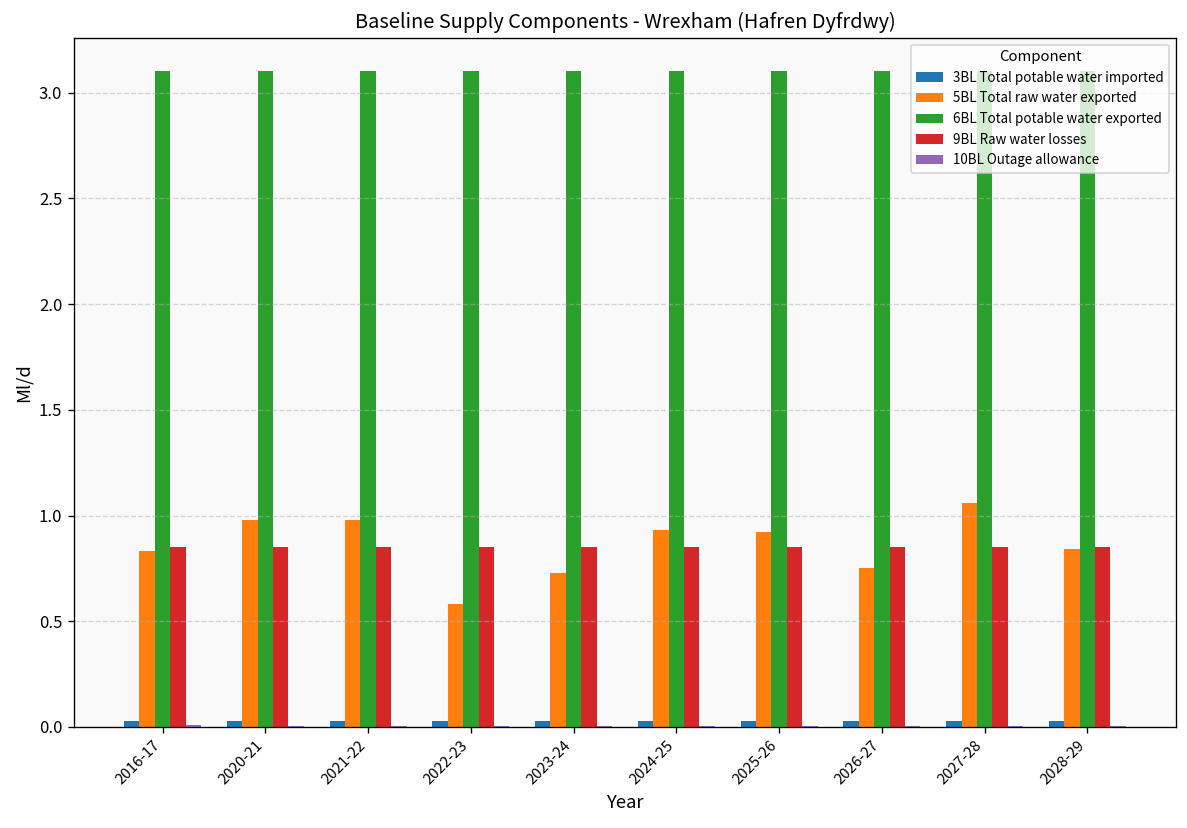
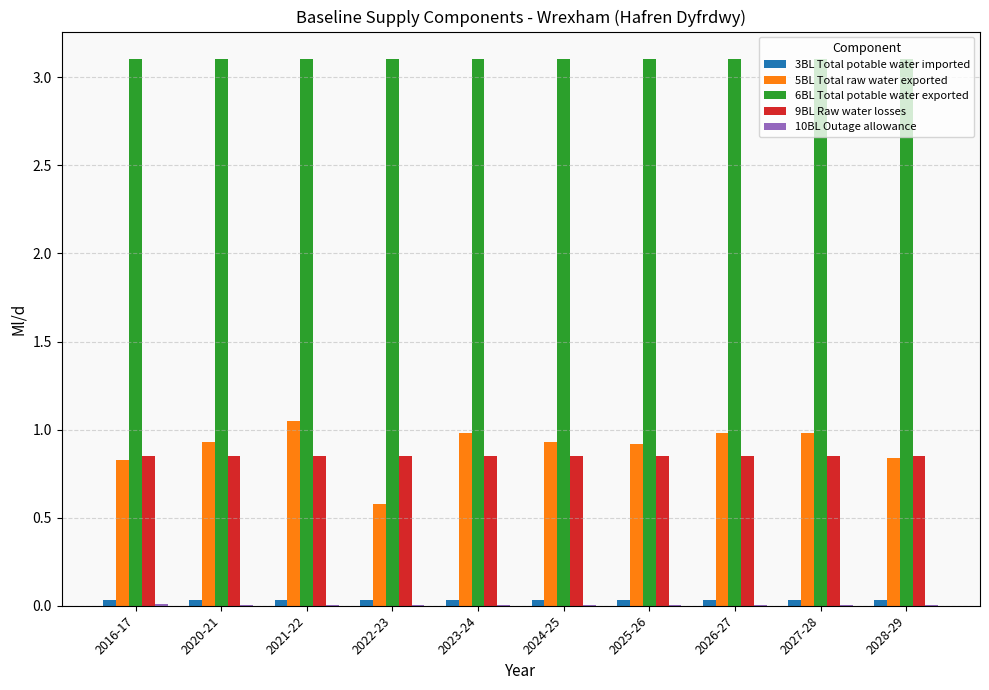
5BL Total raw water exported, 2020-21: 0.98 -> 0.93
5BL Total raw water exported, 2021-22: 0.98 -> 1.05
5BL Total raw water exported, 2023-24: 0.73 -> 0.98
5BL Total raw water exported, 2026-27: 0.75 -> 0.98
5BL Total raw water exported, 2027-28: 1.06 -> 0.98
